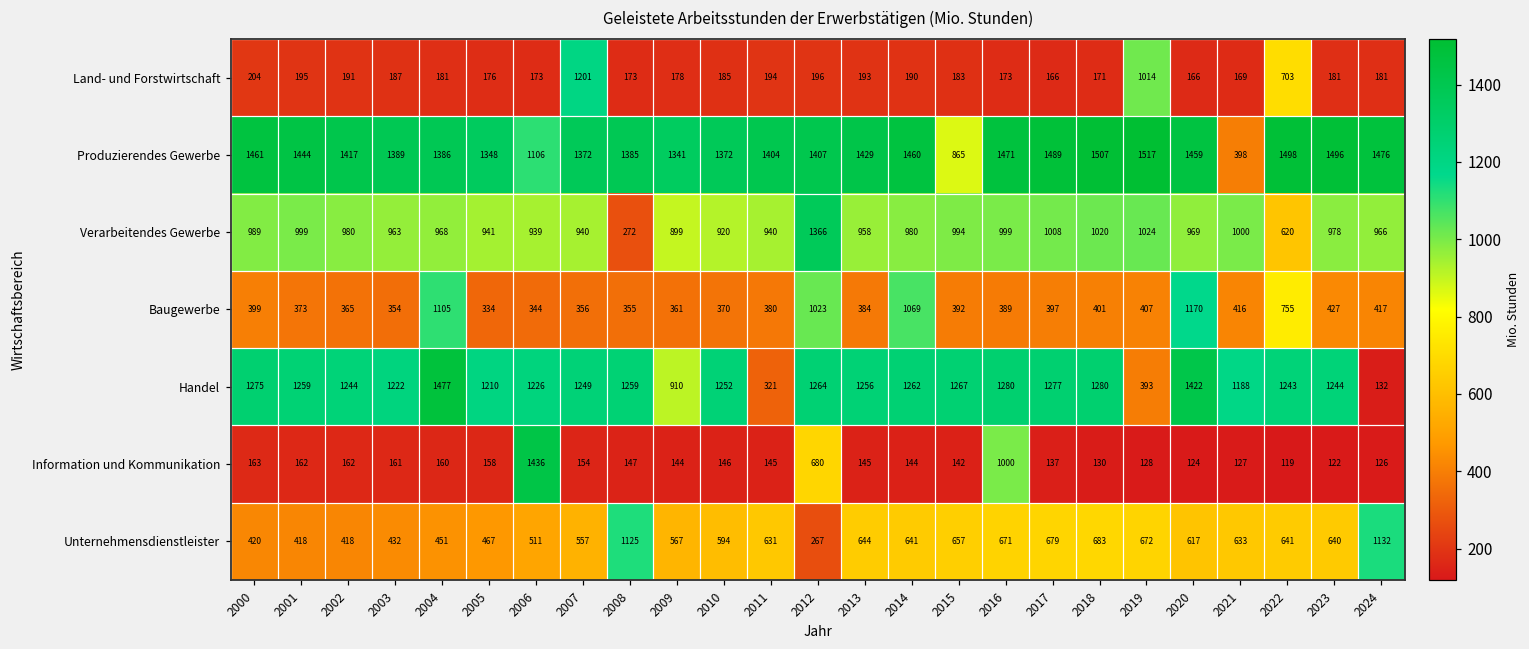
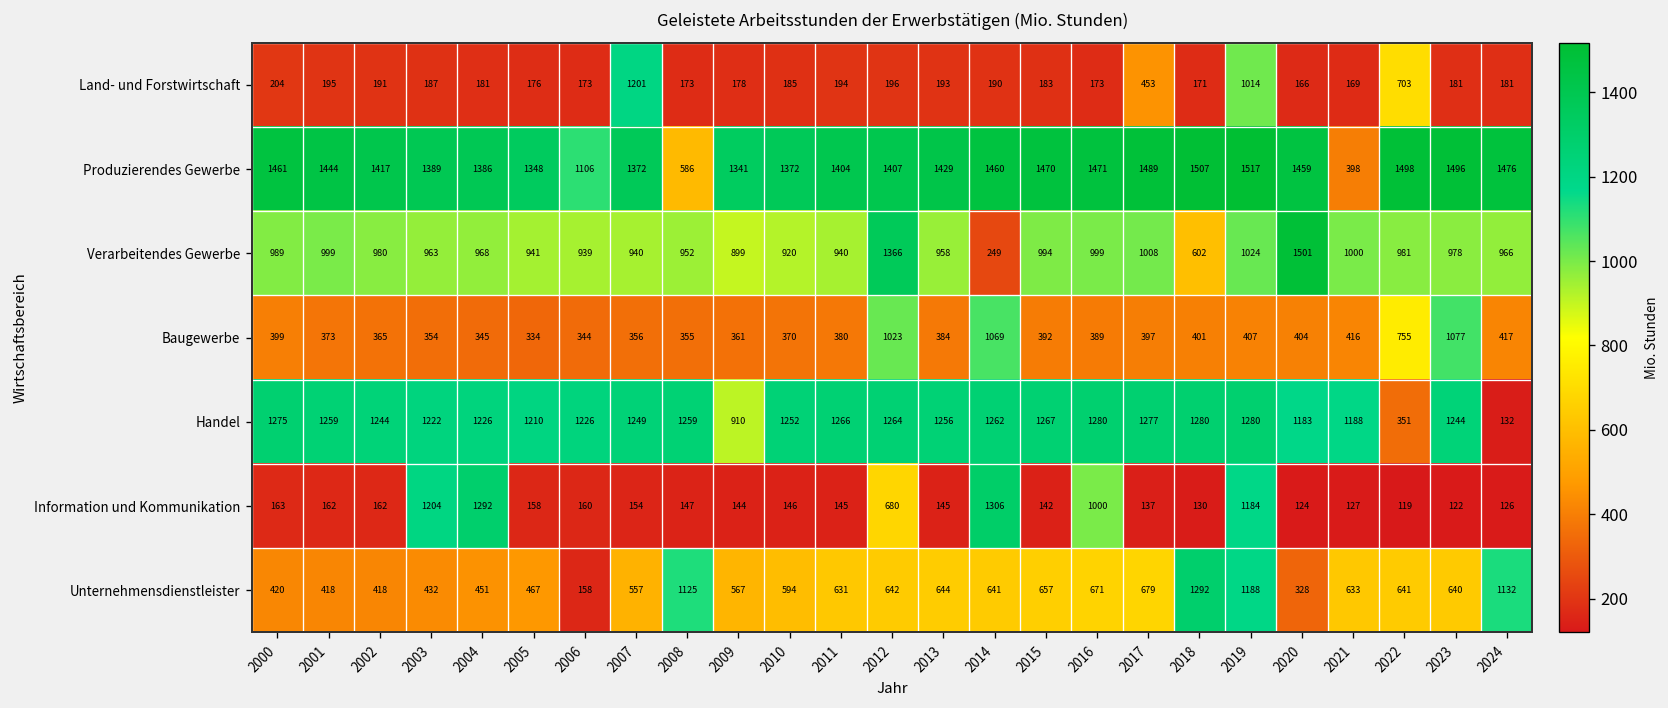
Land- und Forstwirtschaft, 2017: 166 -> 453
Produzierendes Gewerbe, 2008: 1385 -> 586
Produzierendes Gewerbe, 2015: 865 -> 1470
Verarbeitendes Gewerbe, 2008: 272 -> 952
Verarbeitendes Gewerbe, 2014: 980 -> 249
Verarbeitendes Gewerbe, 2018: 1020 -> 602
Verarbeitendes Gewerbe, 2020: 969 -> 1501
Verarbeitendes Gewerbe, 2022: 620 -> 981
Baugewerbe, 2004: 1105 -> 345
Baugewerbe, 2020: 1170 -> 404
Baugewerbe, 2023: 427 -> 1077
Handel, 2004: 1477 -> 1226
Handel, 2011: 321 -> 1266
Handel, 2019: 393 -> 1280
Handel, 2020: 1422 -> 1183
Handel, 2022: 1243 -> 351
Information und Kommunikation, 2003: 161 -> 1204
Information und Kommunikation, 2004: 160 -> 1292
Information und Kommunikation, 2006: 1436 -> 160
Information und Kommunikation, 2014: 144 -> 1306
Information und Kommunikation, 2019: 128 -> 1184
Unternehmensdienstleister, 2006: 511 -> 158
Unternehmensdienstleister, 2012: 267 -> 642
Unternehmensdienstleister, 2018: 683 -> 1292
Unternehmensdienstleister, 2019: 672 -> 1188
Unternehmensdienstleister, 2020: 617 -> 328
